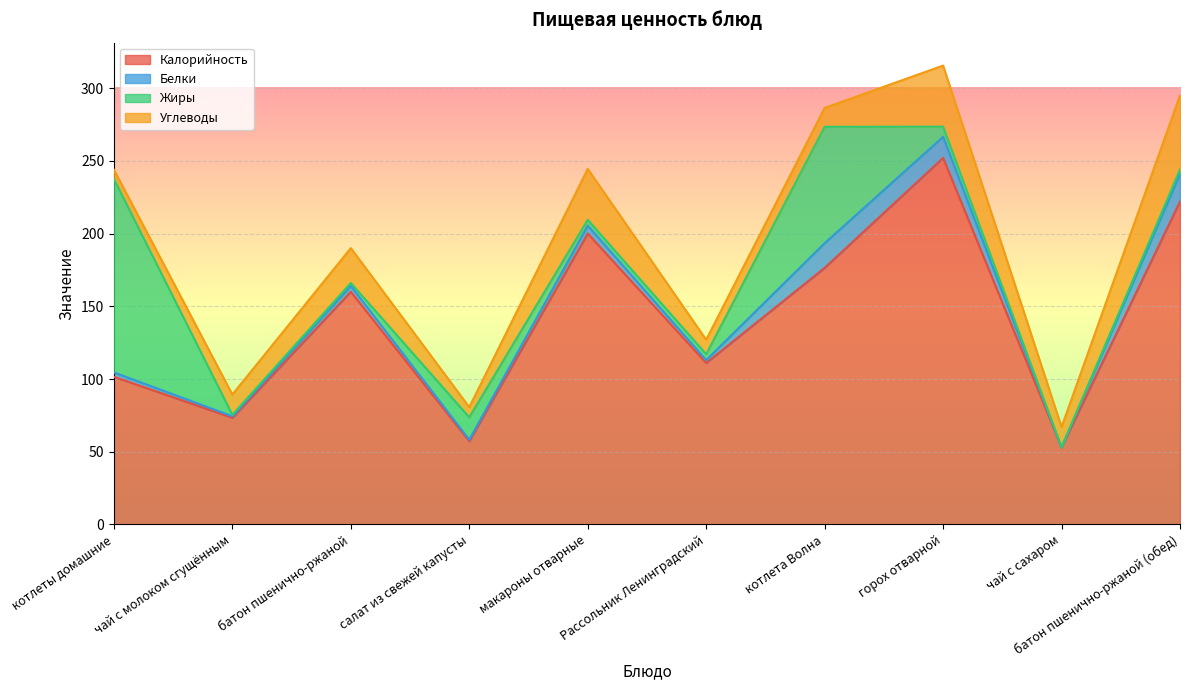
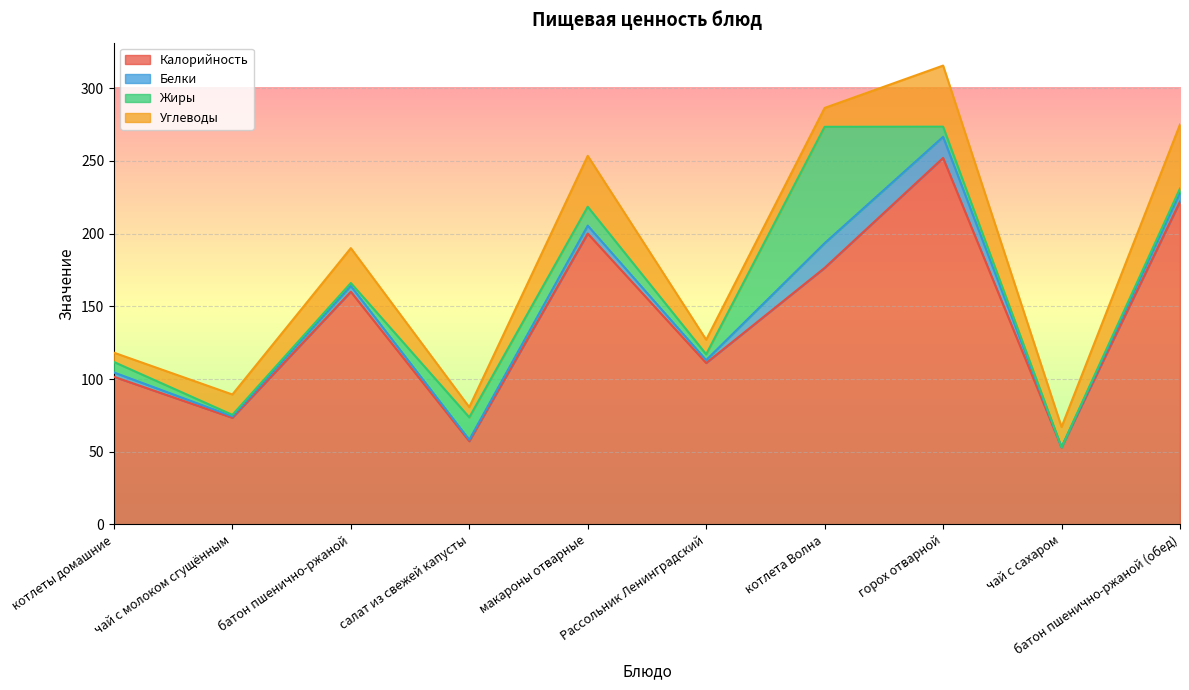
Жиры, котлеты домашние: 133 -> 7
Жиры, макароны отварные: 4 -> 13
Белки, батон пшенично-ржаной (обед): 19 -> 6
Углеводы, батон пшенично-ржаной (обед): 51 -> 44
